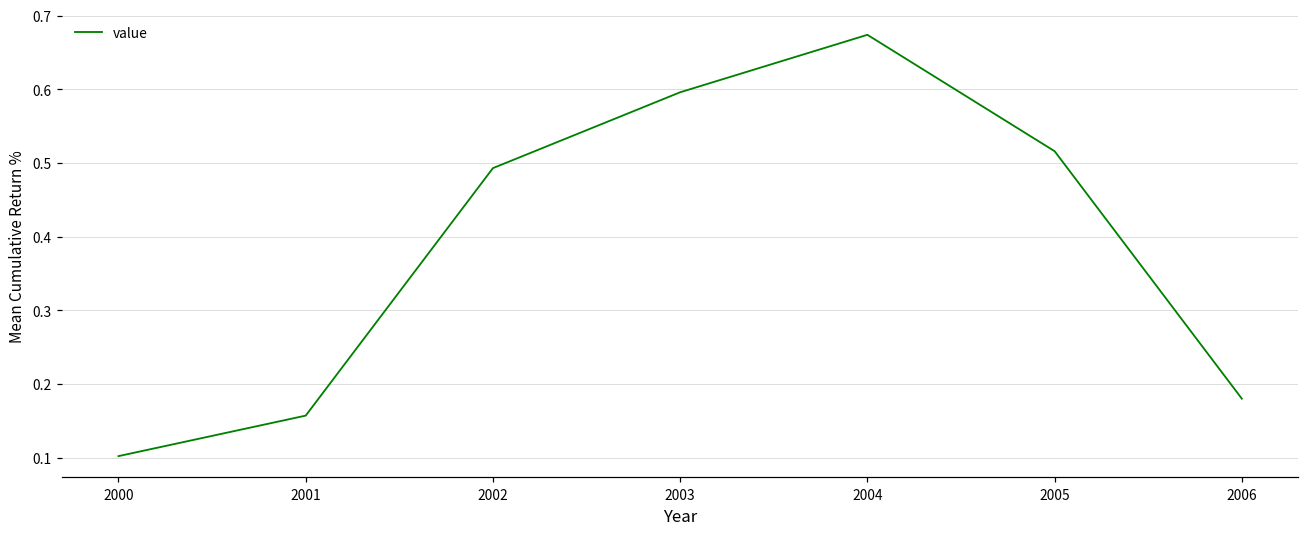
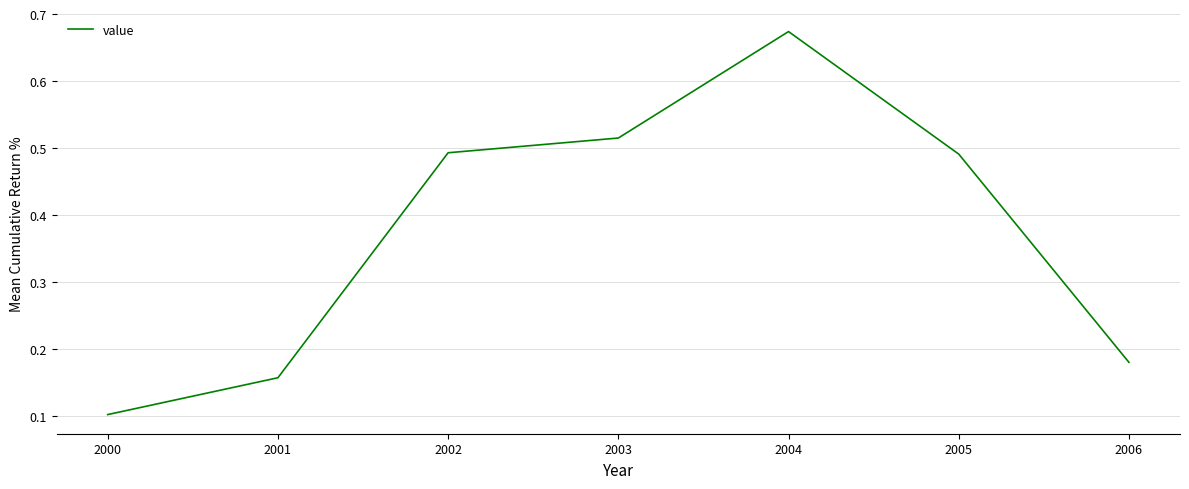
2003: 0.60 -> 0.52
2005: 0.52 -> 0.49
